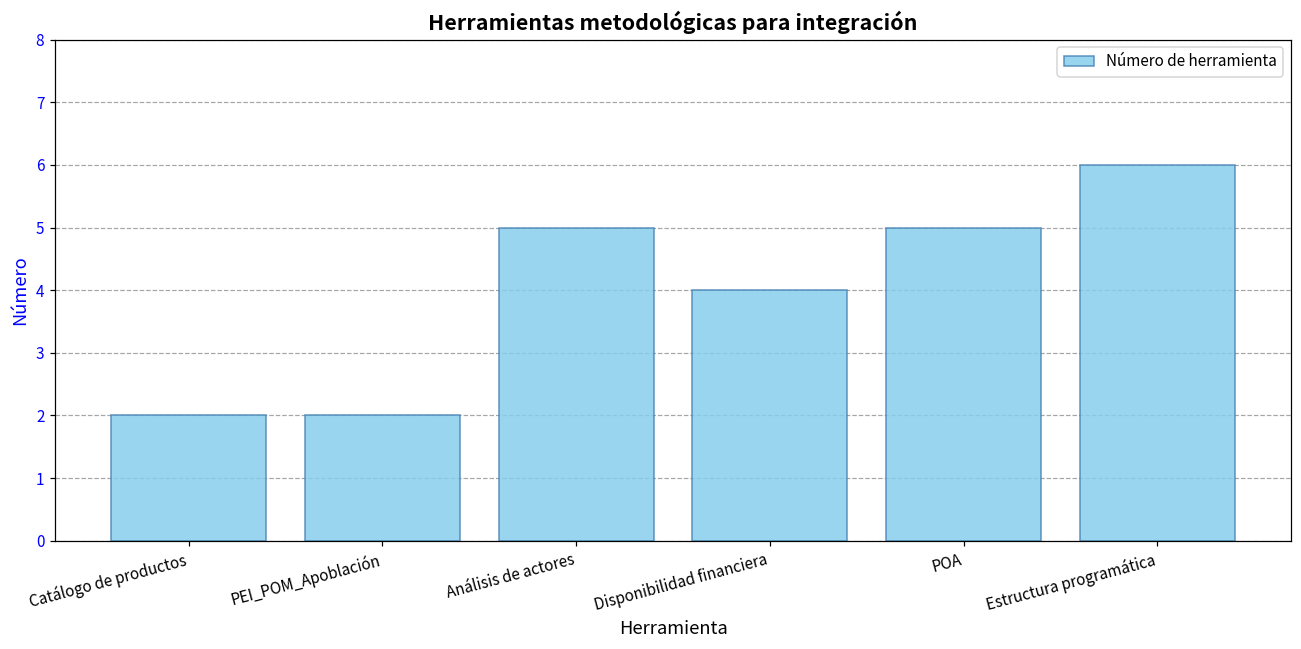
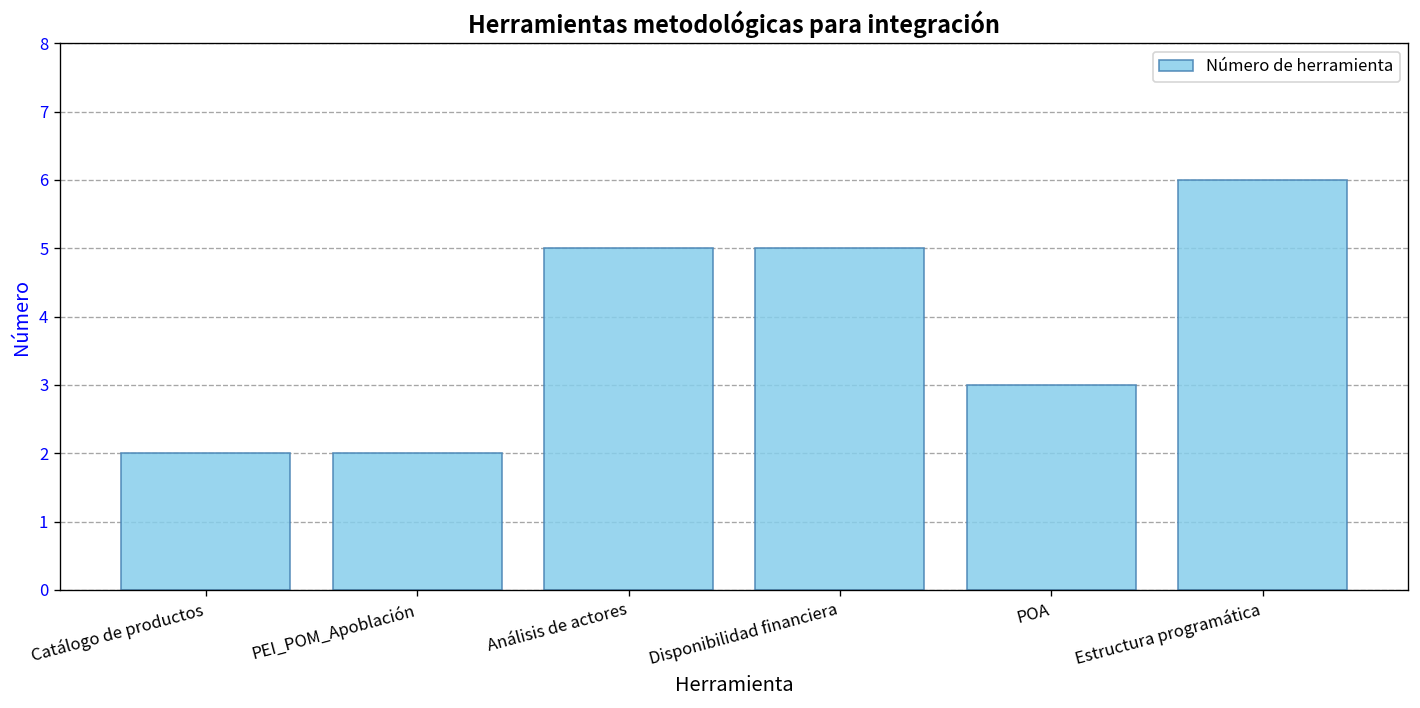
Disponibilidad financiera: 4 -> 5
POA: 5 -> 3
